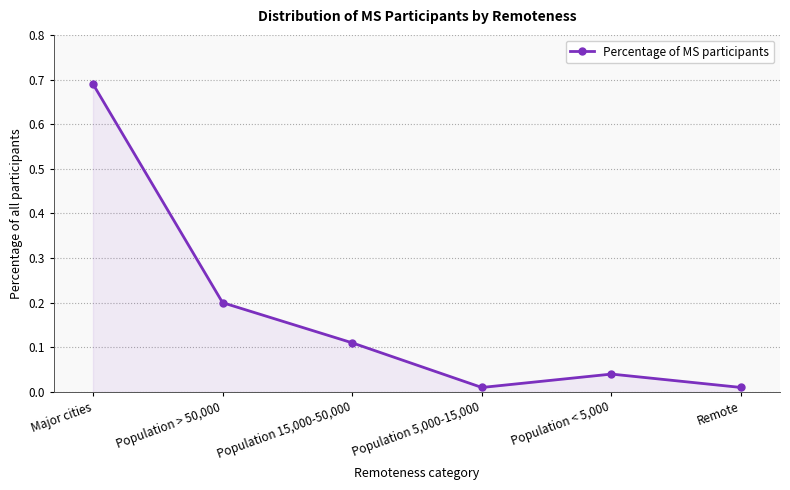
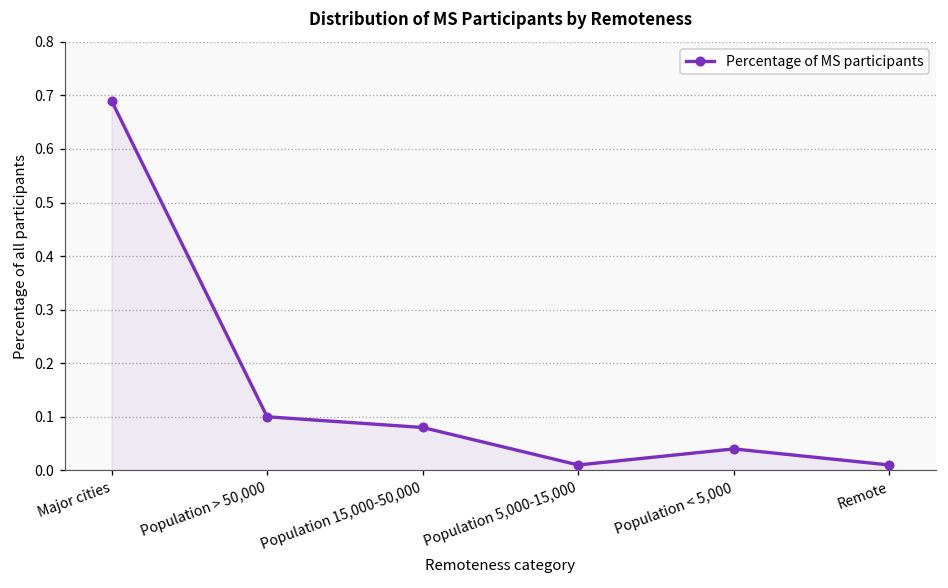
Population > 50,000: 0.2 -> 0.1
Population 15,000-50,000: 0.11 -> 0.08
